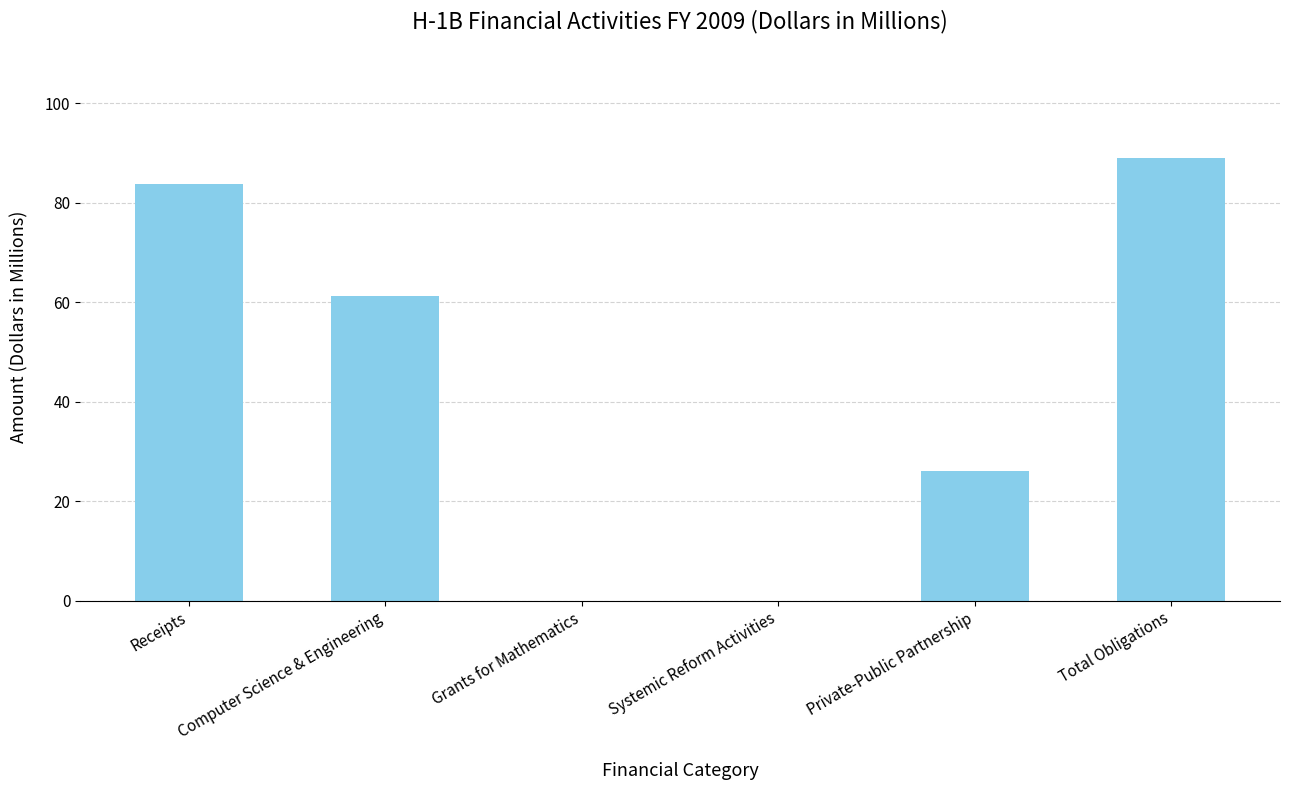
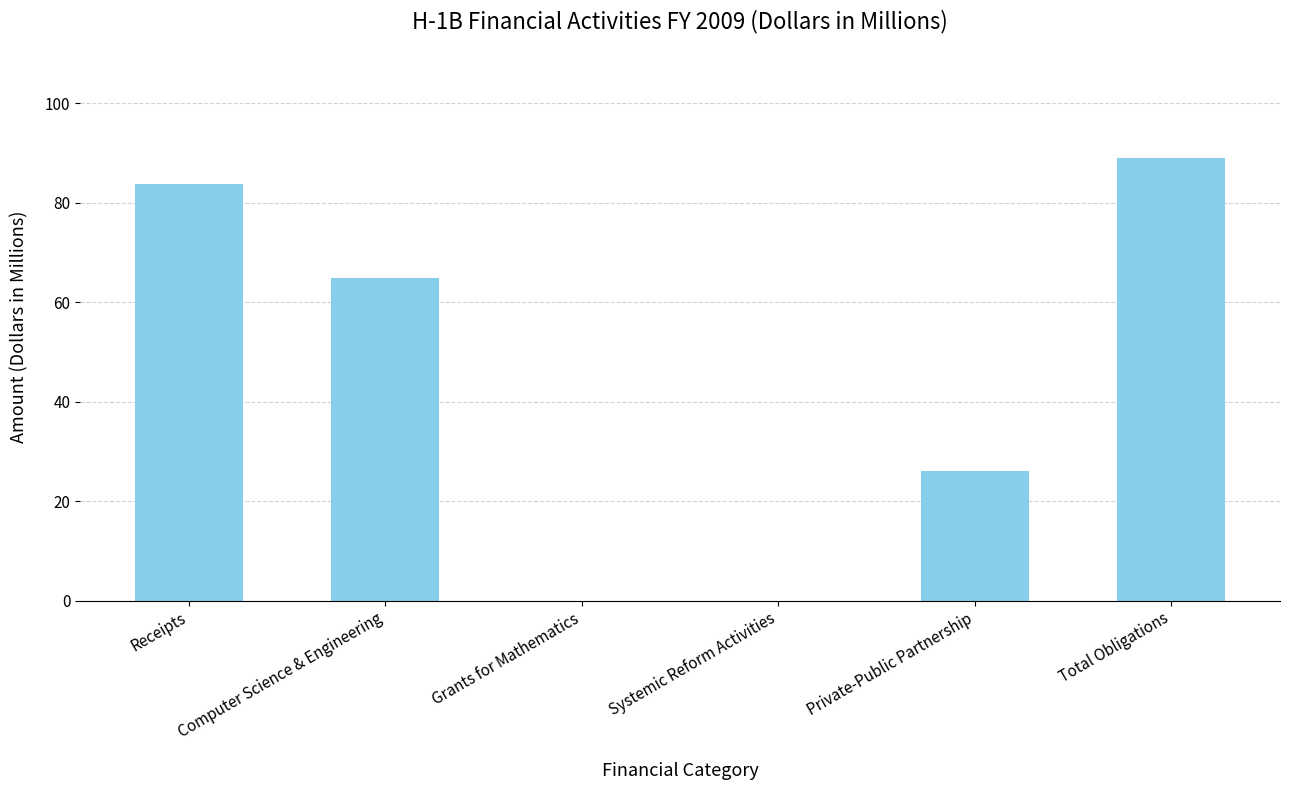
Computer Science & Engineering: 61 -> 65
